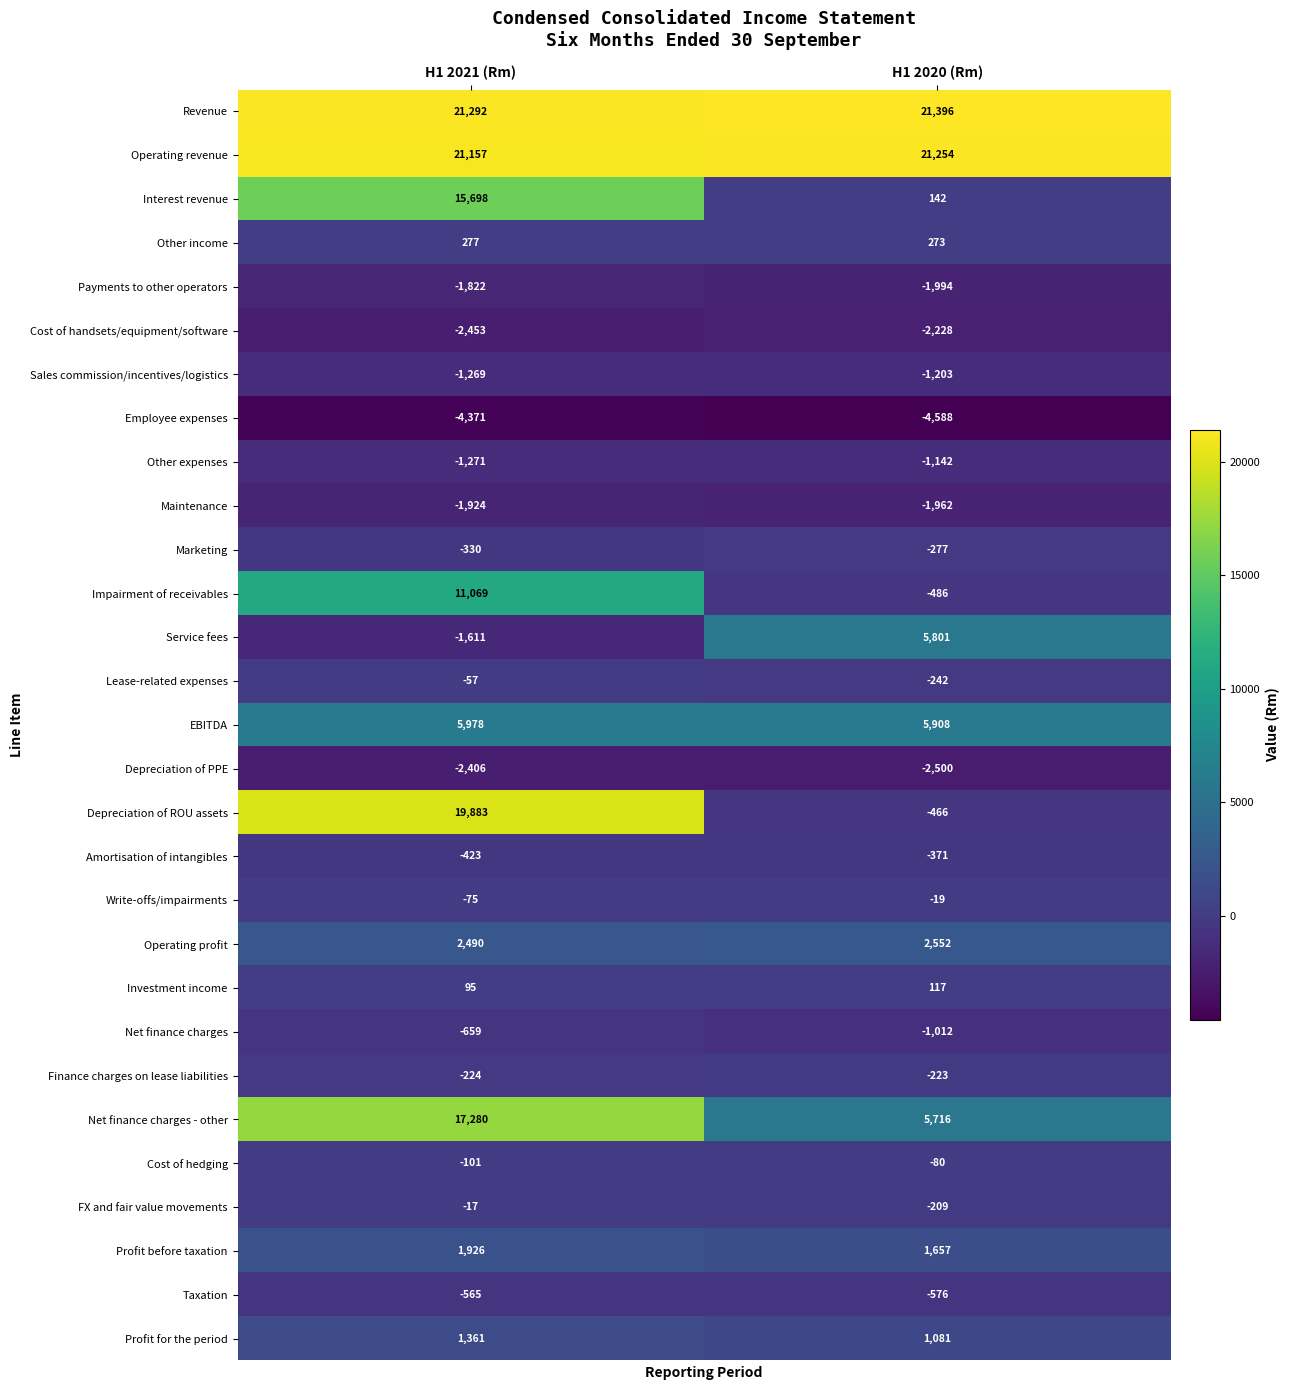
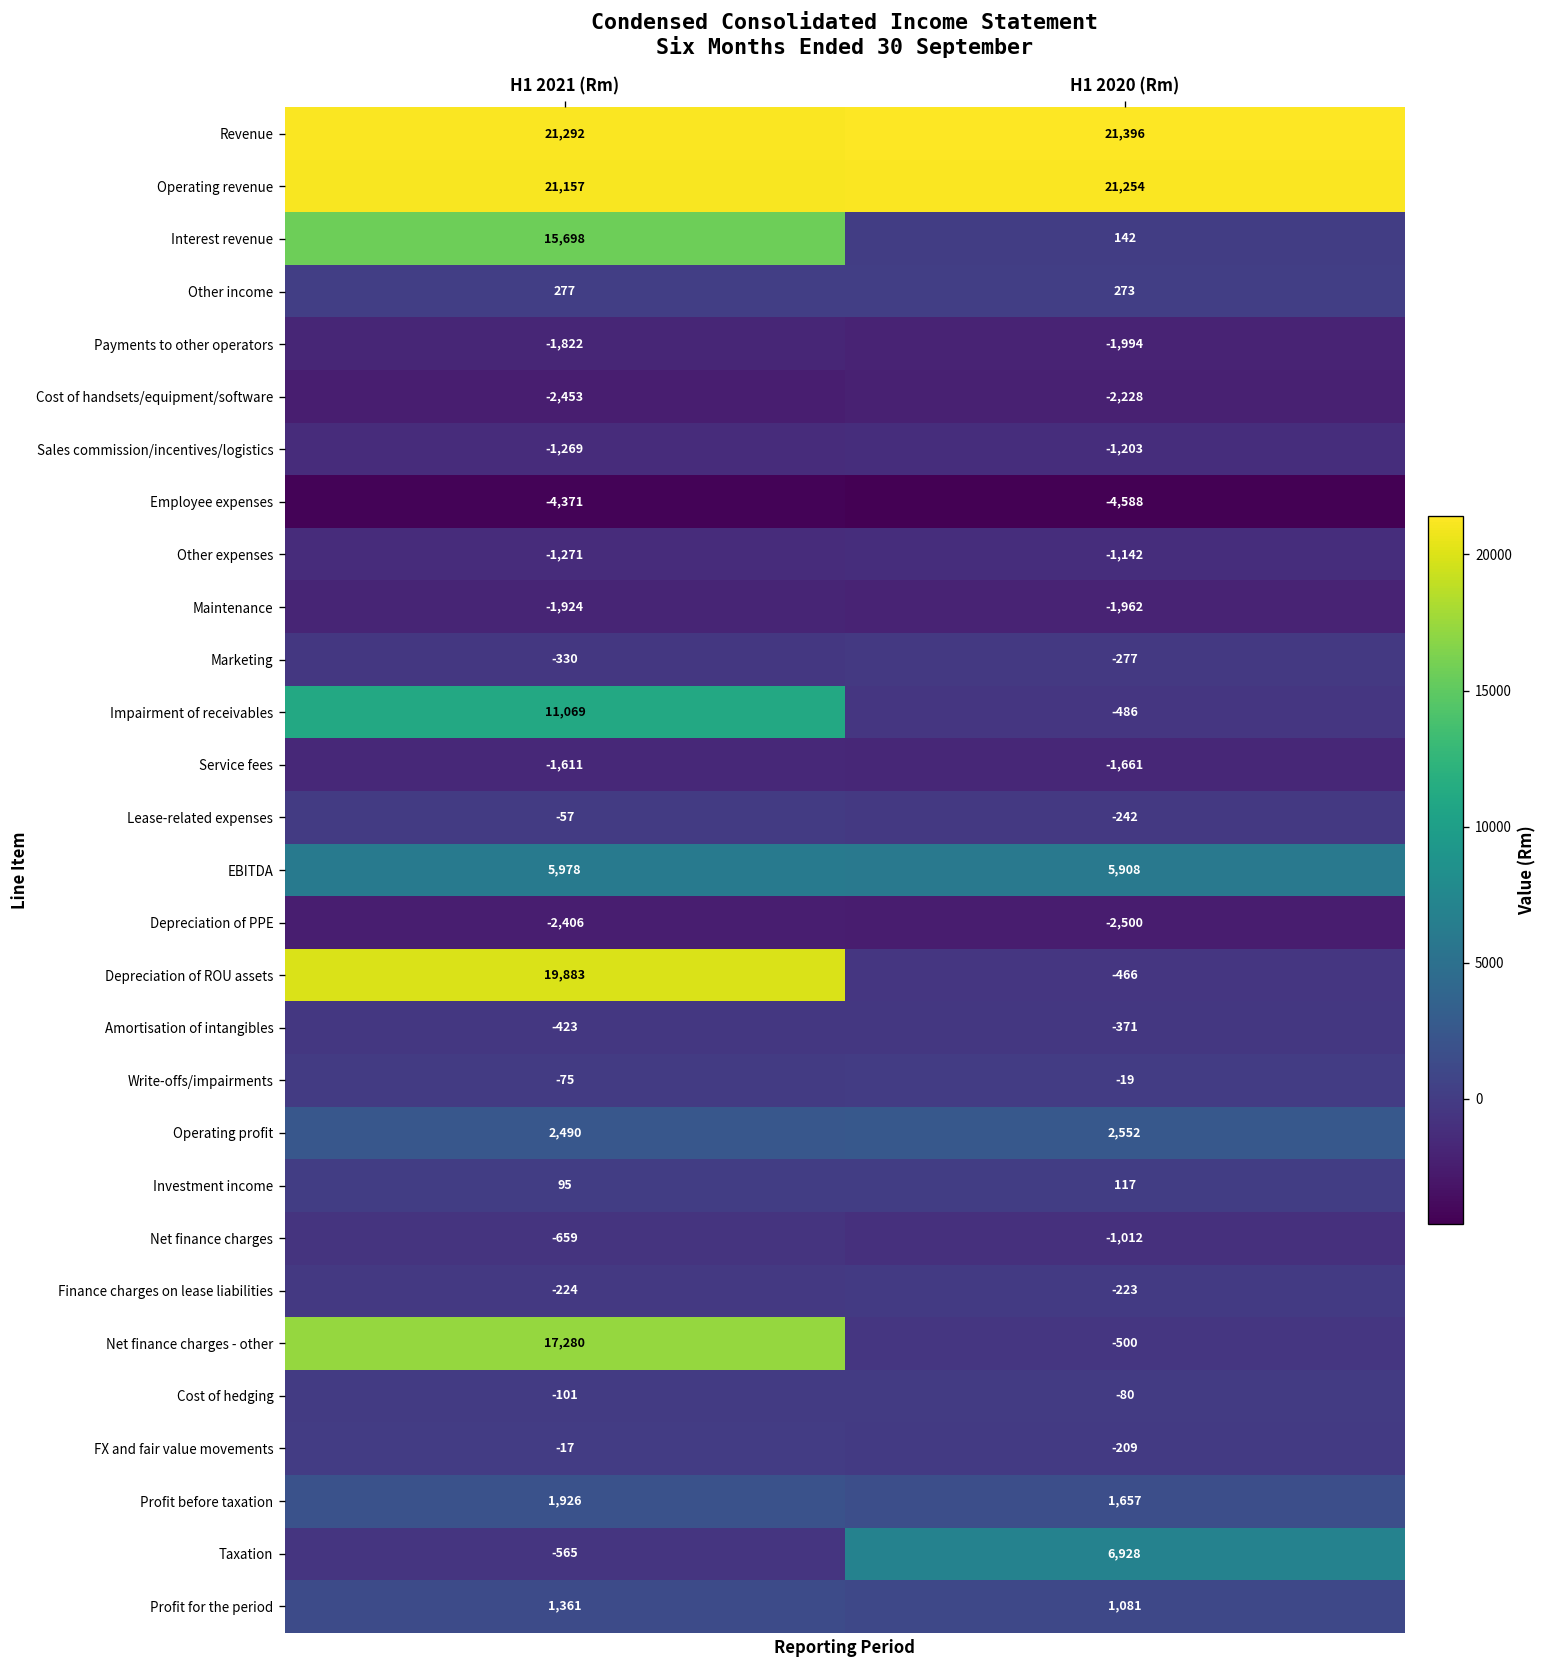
Service fees, H1 2020 (Rm): 5,801 -> -1,661
Net finance charges - other, H1 2020 (Rm): 5,716 -> -500
Taxation, H1 2020 (Rm): -576 -> 6,928
